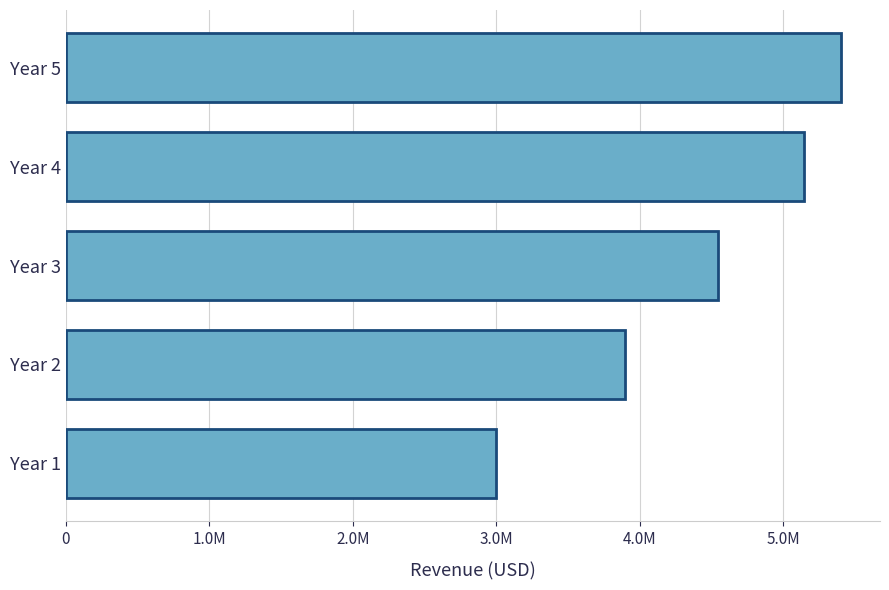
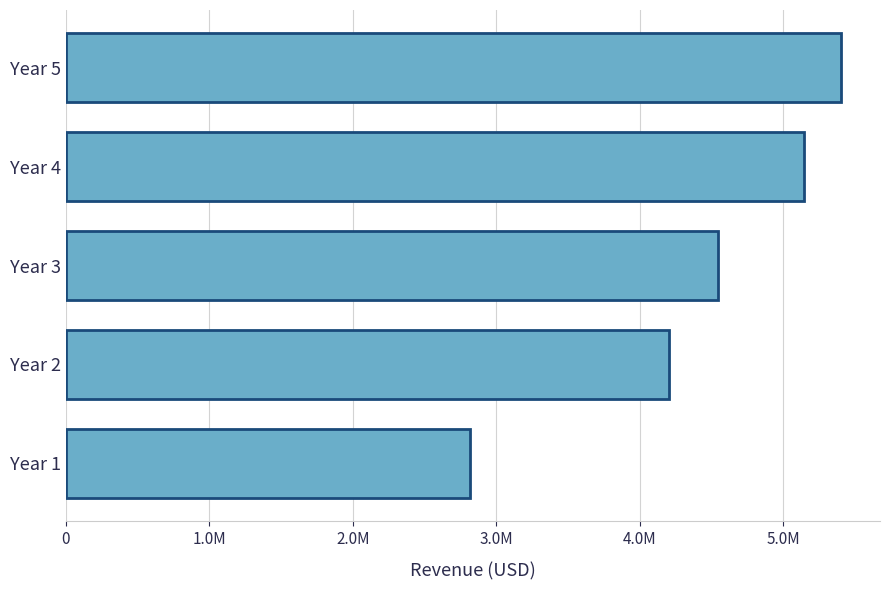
Year 2: 3900000 -> 4200000
Year 1: 3000000 -> 2820000
